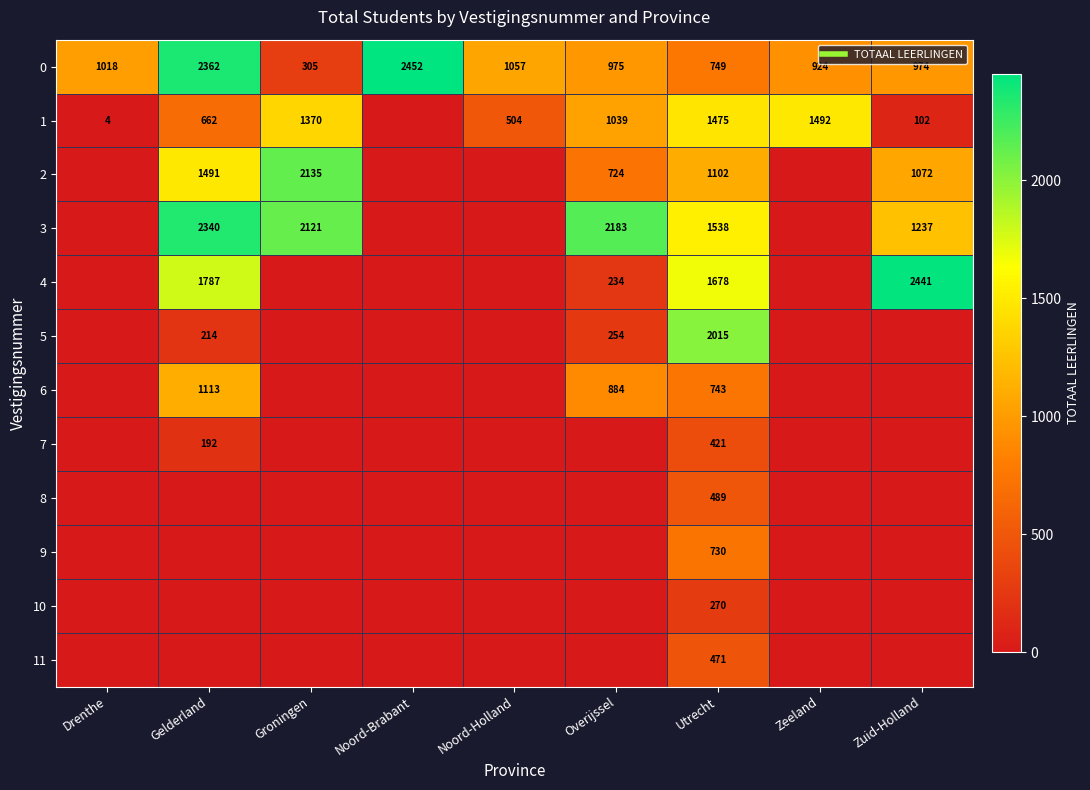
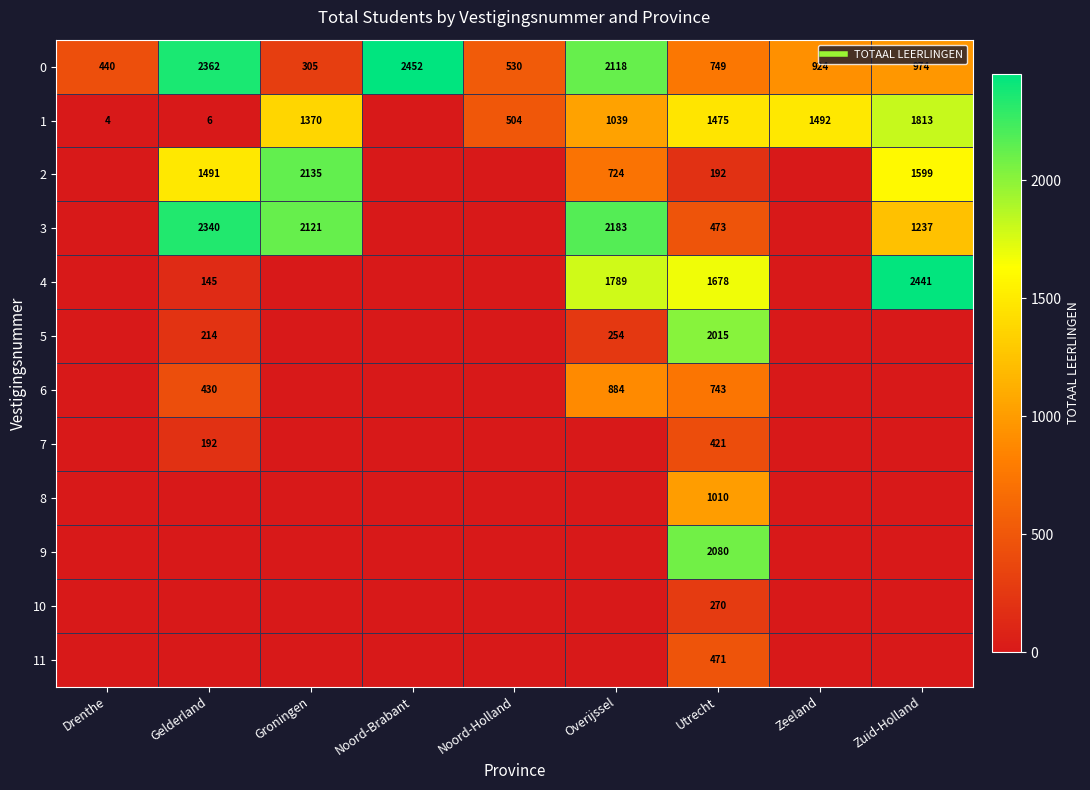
0, Drenthe: 1018 -> 440
0, Noord-Holland: 1057 -> 530
0, Overijssel: 975 -> 2118
1, Gelderland: 662 -> 6
1, Zuid-Holland: 102 -> 1813
2, Utrecht: 1102 -> 192
2, Zuid-Holland: 1072 -> 1599
3, Utrecht: 1538 -> 473
4, Gelderland: 1787 -> 145
4, Overijssel: 234 -> 1789
6, Gelderland: 1113 -> 430
8, Utrecht: 489 -> 1010
9, Utrecht: 730 -> 2080
